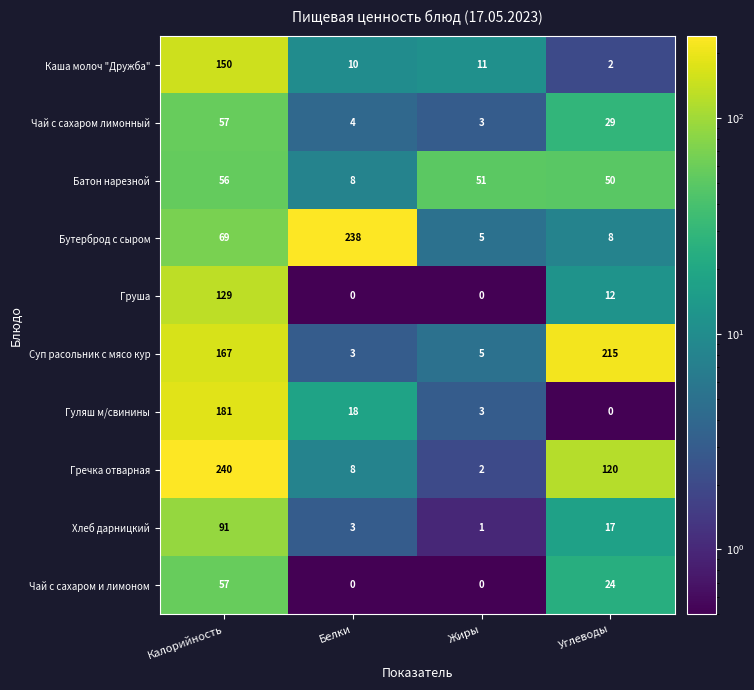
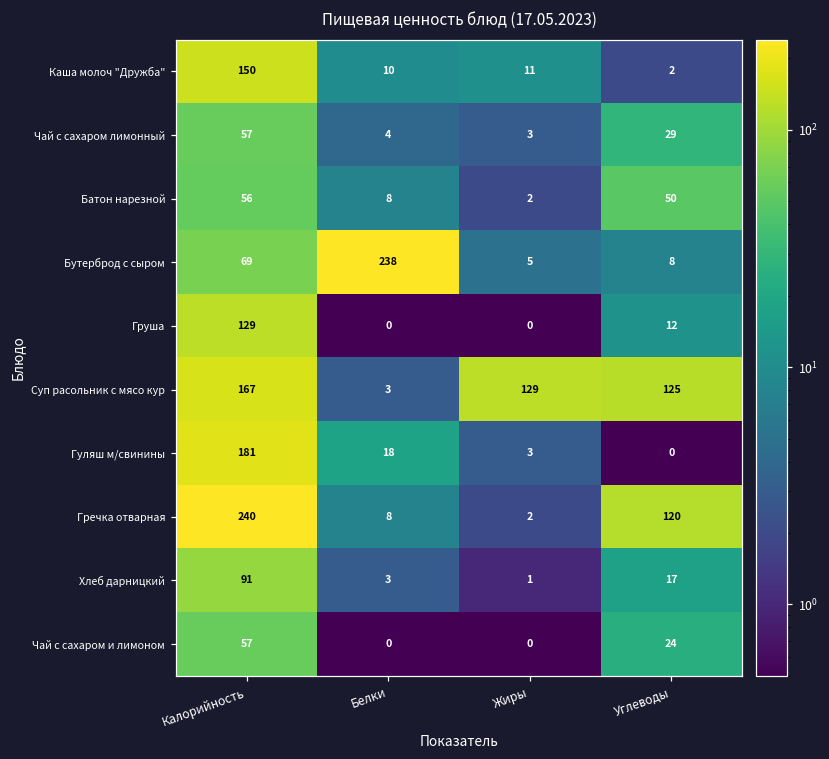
Батон нарезной, Жиры: 51 -> 2
Суп расольник с мясо кур, Жиры: 5 -> 129
Суп расольник с мясо кур, Углеводы: 215 -> 125
